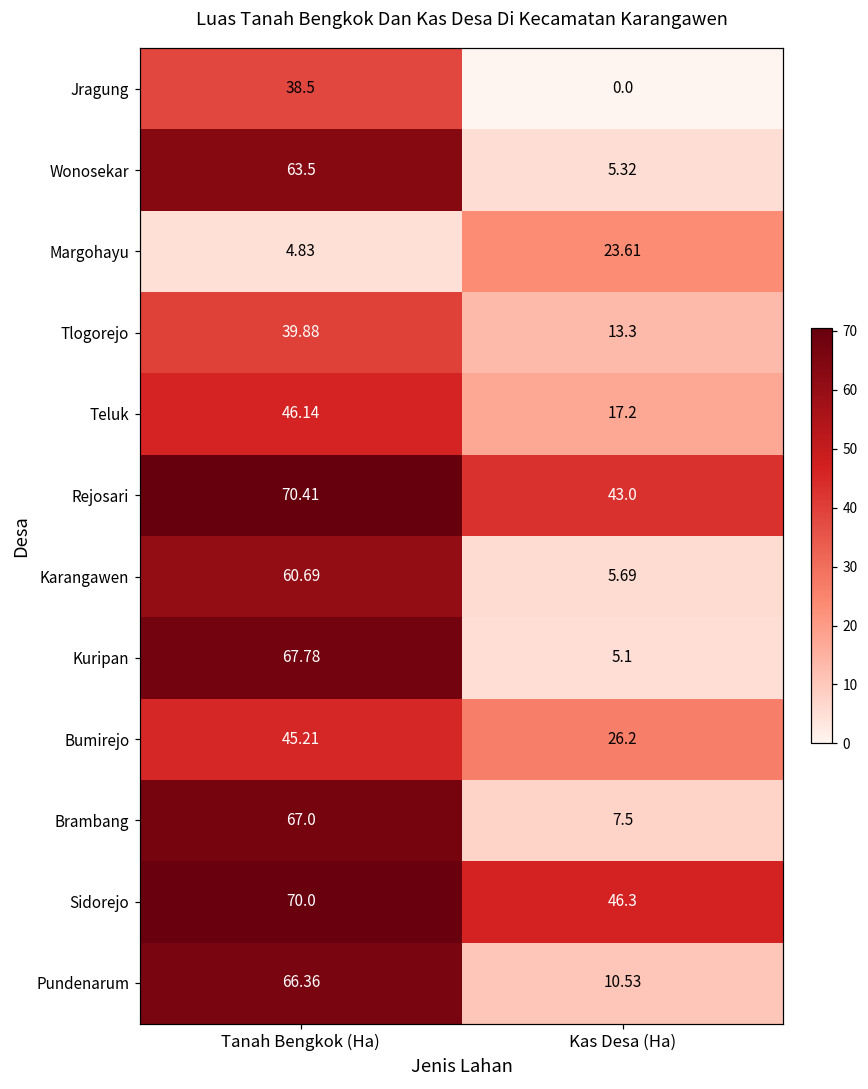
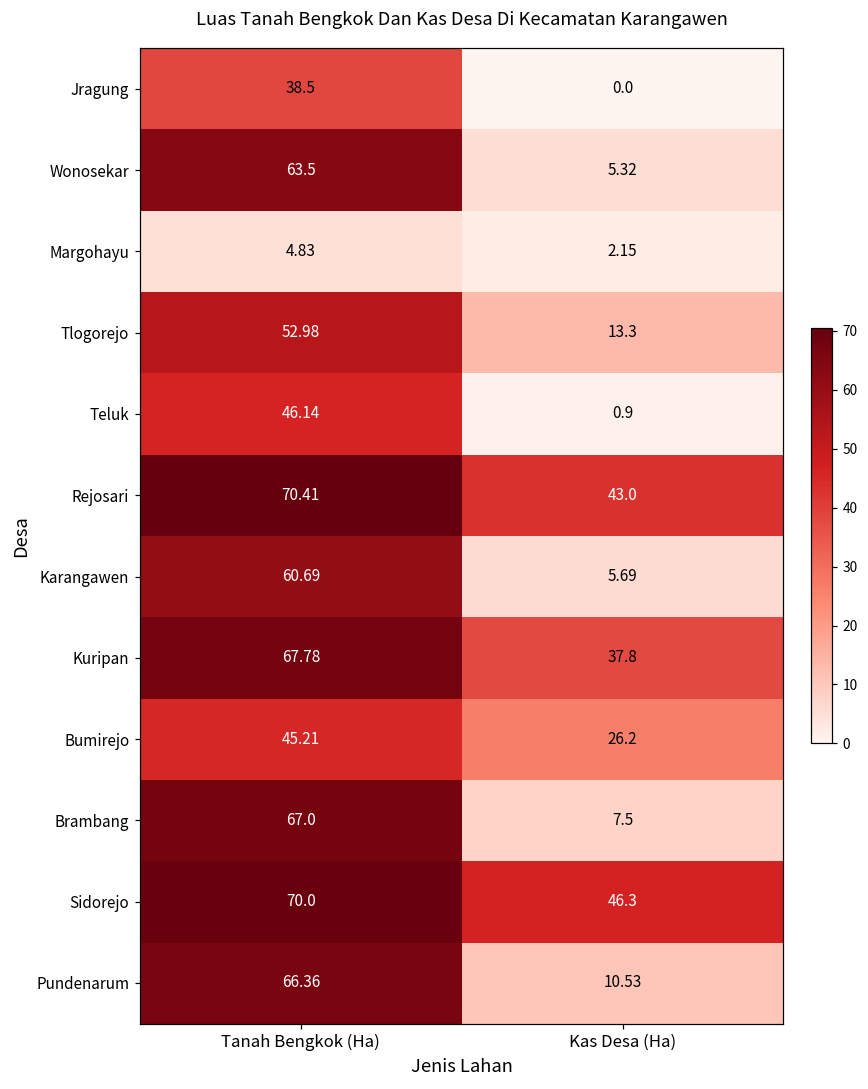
Margohayu, Kas Desa (Ha): 23.61 -> 2.15
Tlogorejo, Tanah Bengkok (Ha): 39.88 -> 52.98
Teluk, Kas Desa (Ha): 17.2 -> 0.9
Kuripan, Kas Desa (Ha): 5.1 -> 37.8
